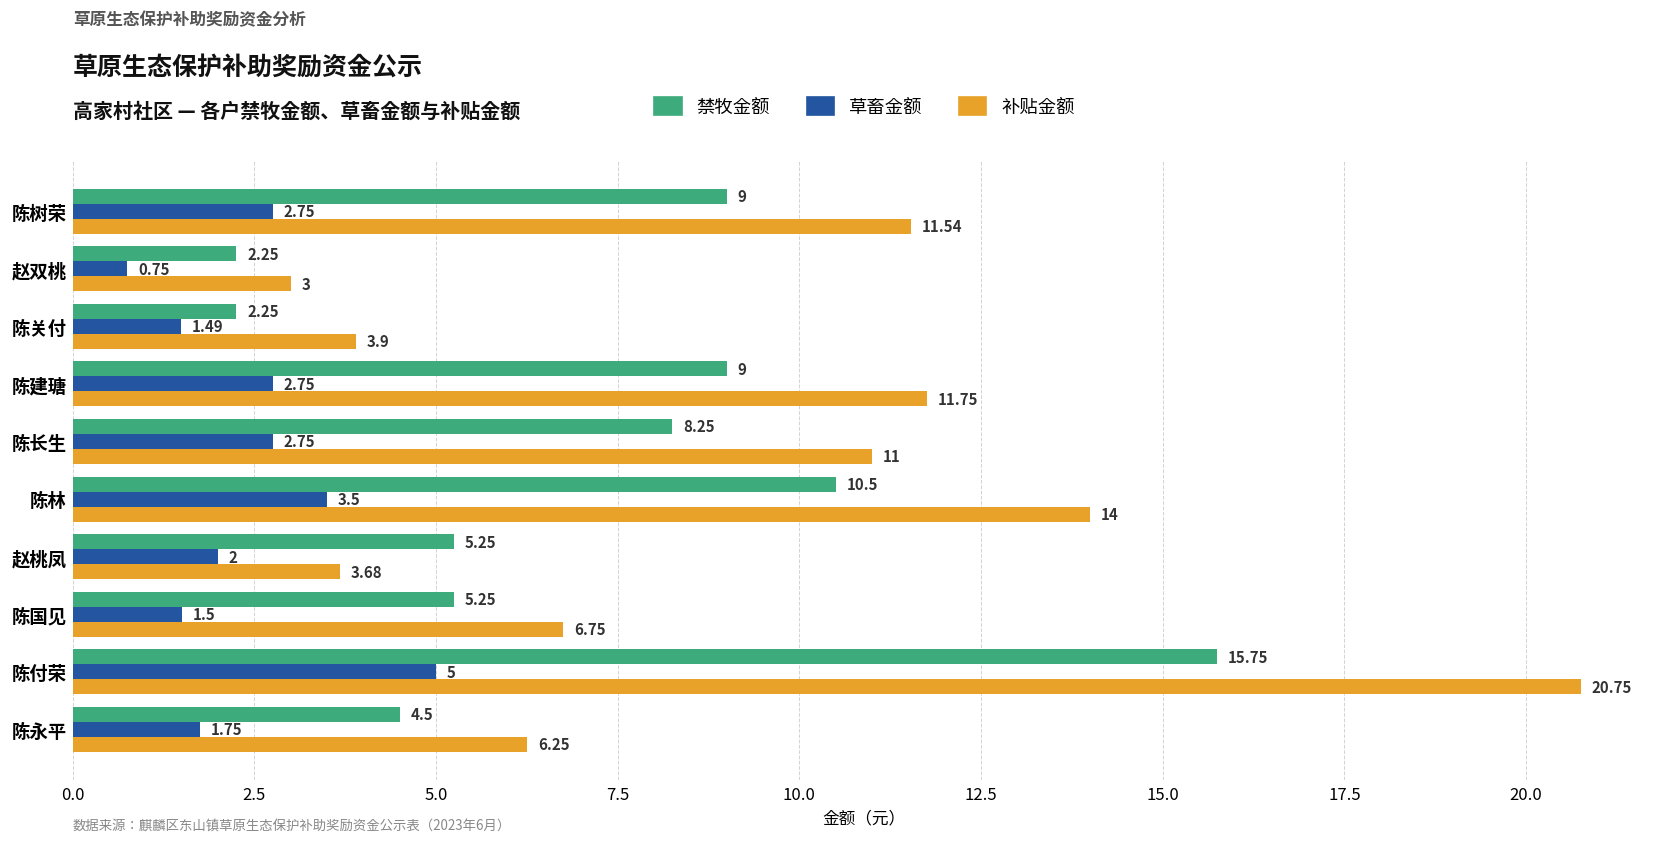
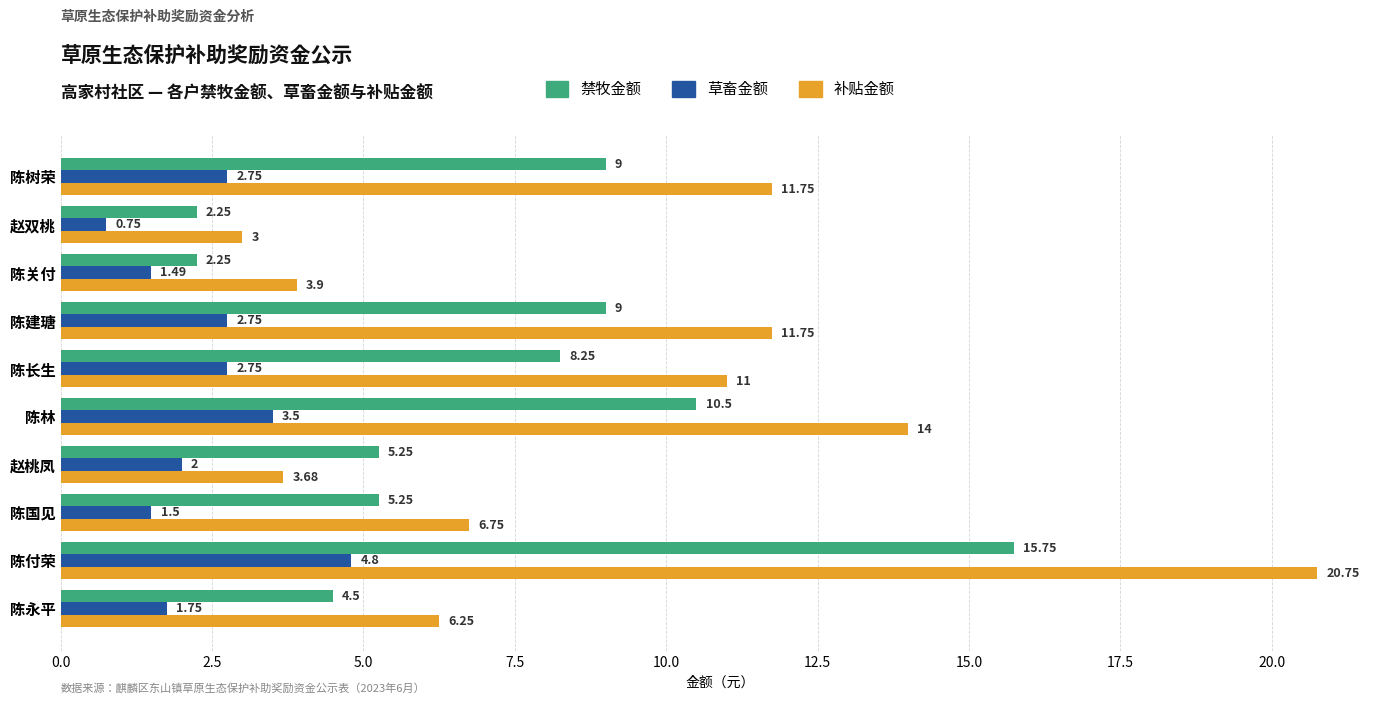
补贴金额, 陈树荣: 11.54 -> 11.75
草畜金额, 陈付荣: 5 -> 4.8
